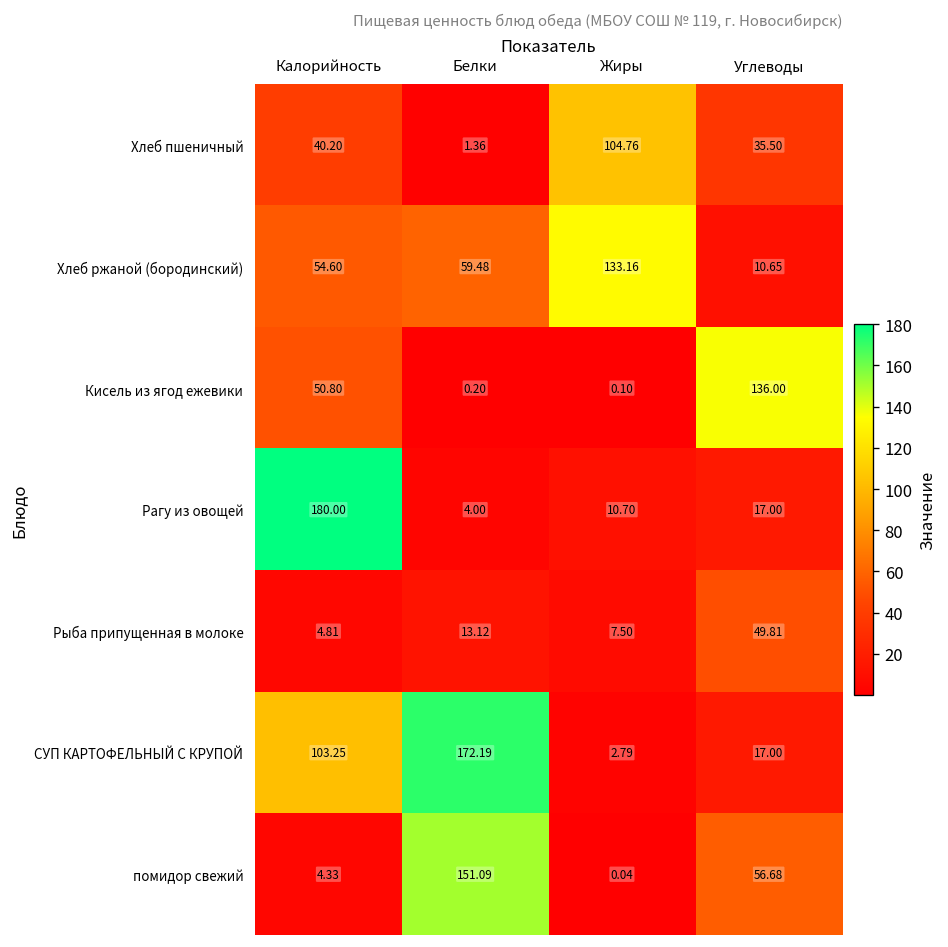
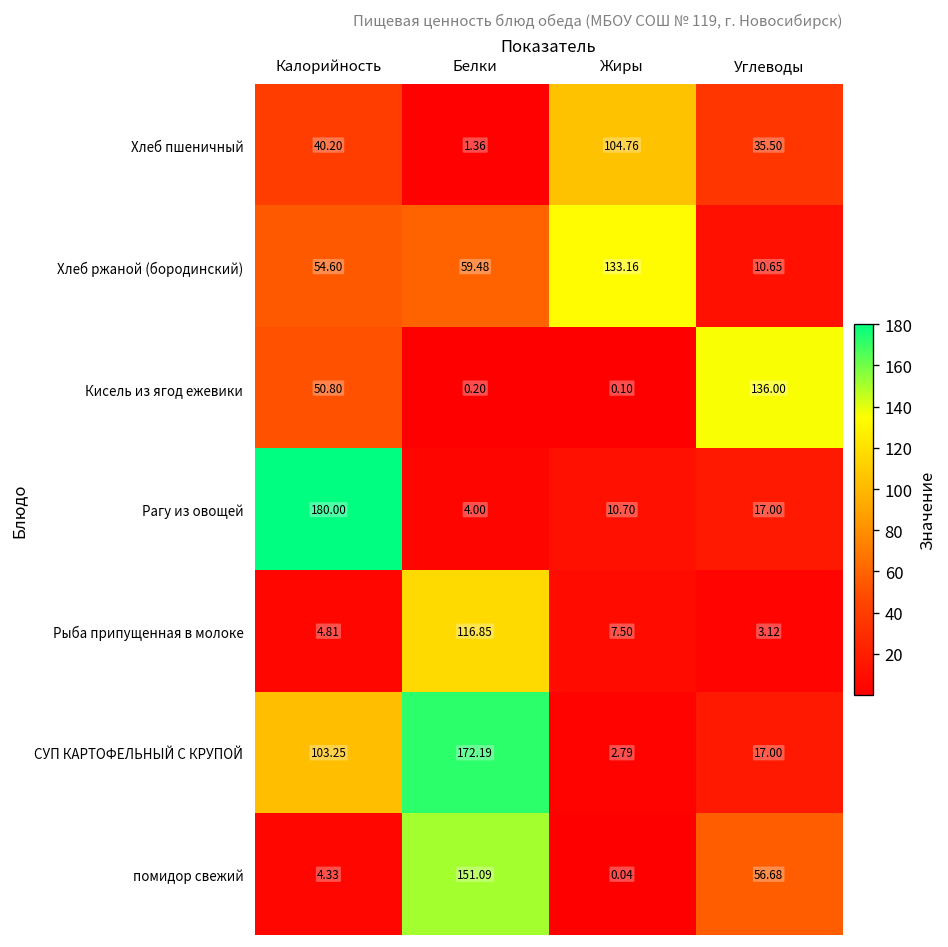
Рыба припущенная в молоке, Белки: 13.12 -> 116.85
Рыба припущенная в молоке, Углеводы: 49.81 -> 3.12
